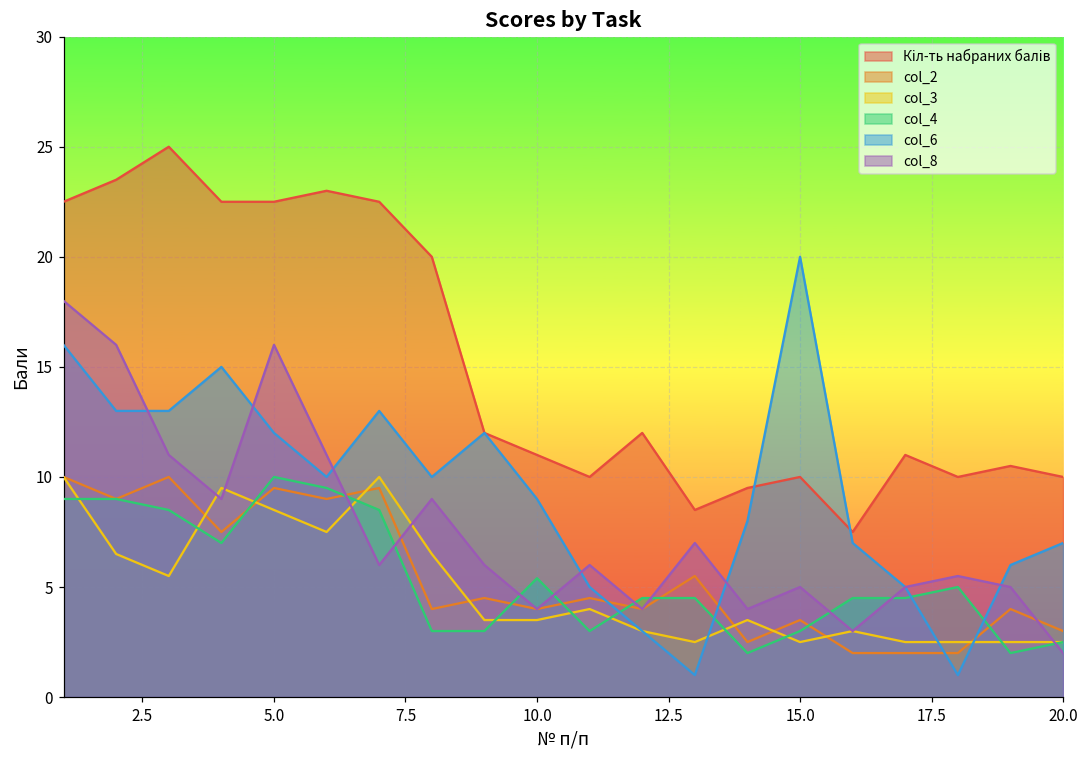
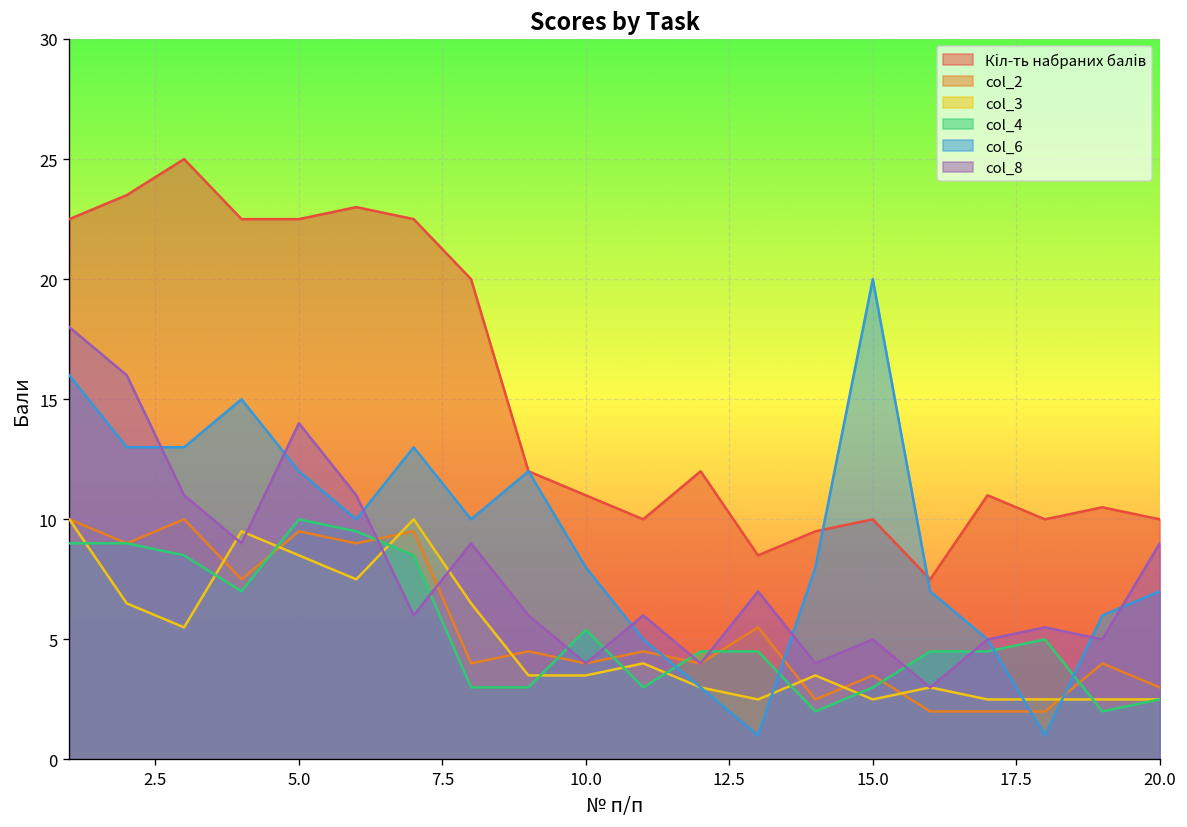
col_8, 5.0: 16 -> 14
col_6, 10.0: 9 -> 8
col_8, 20.0: 2 -> 9
